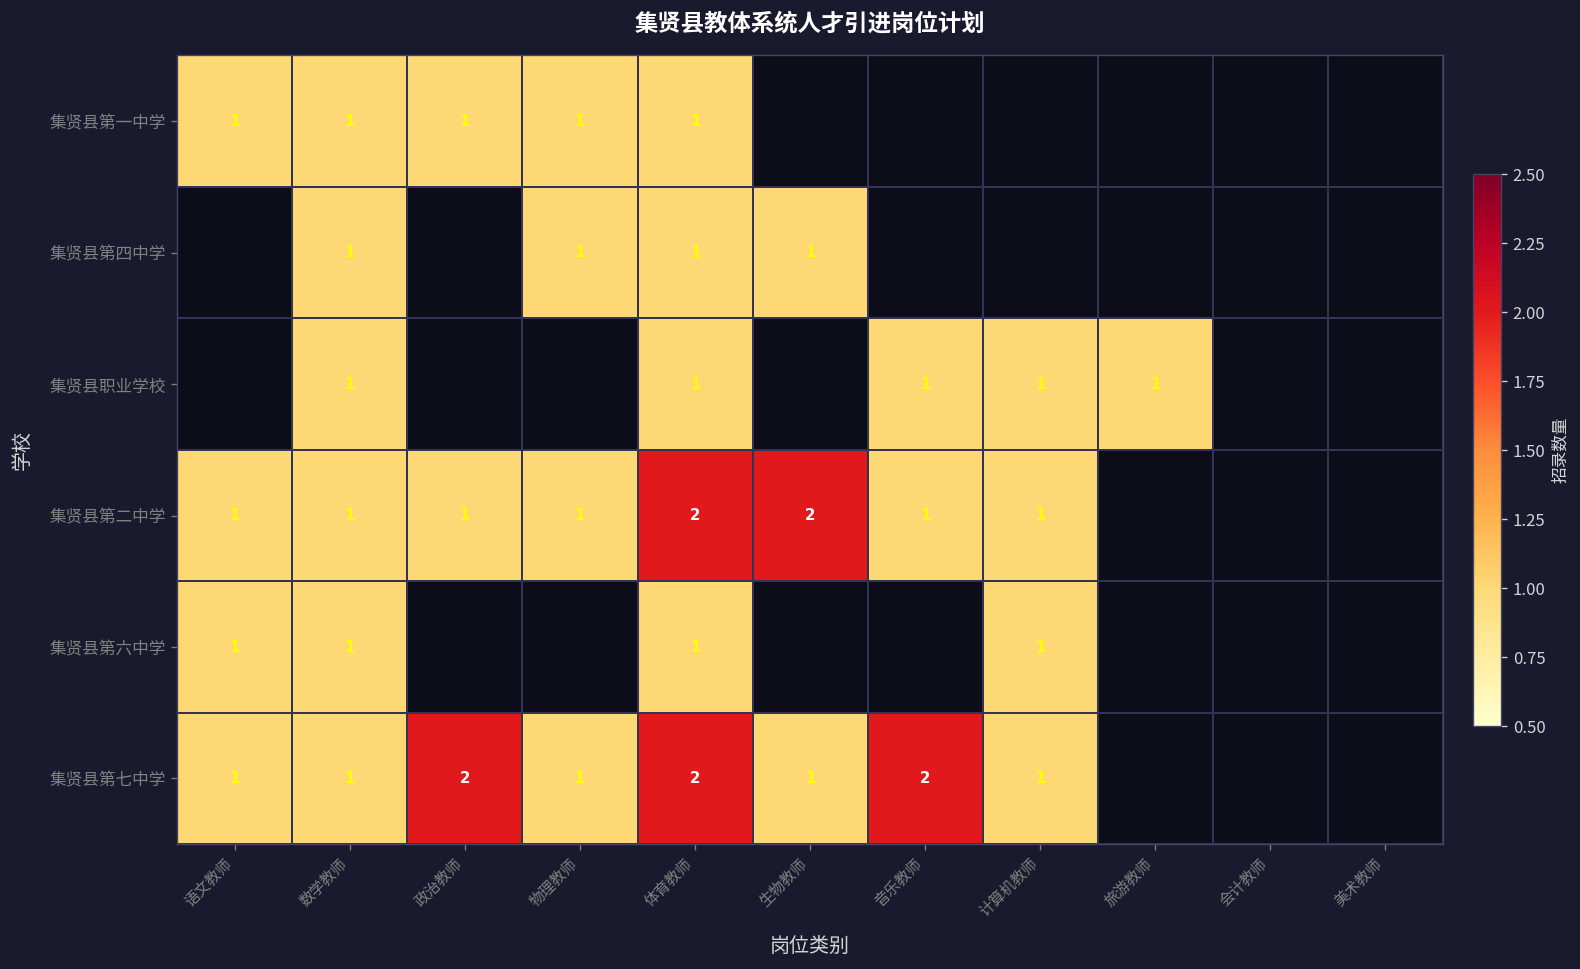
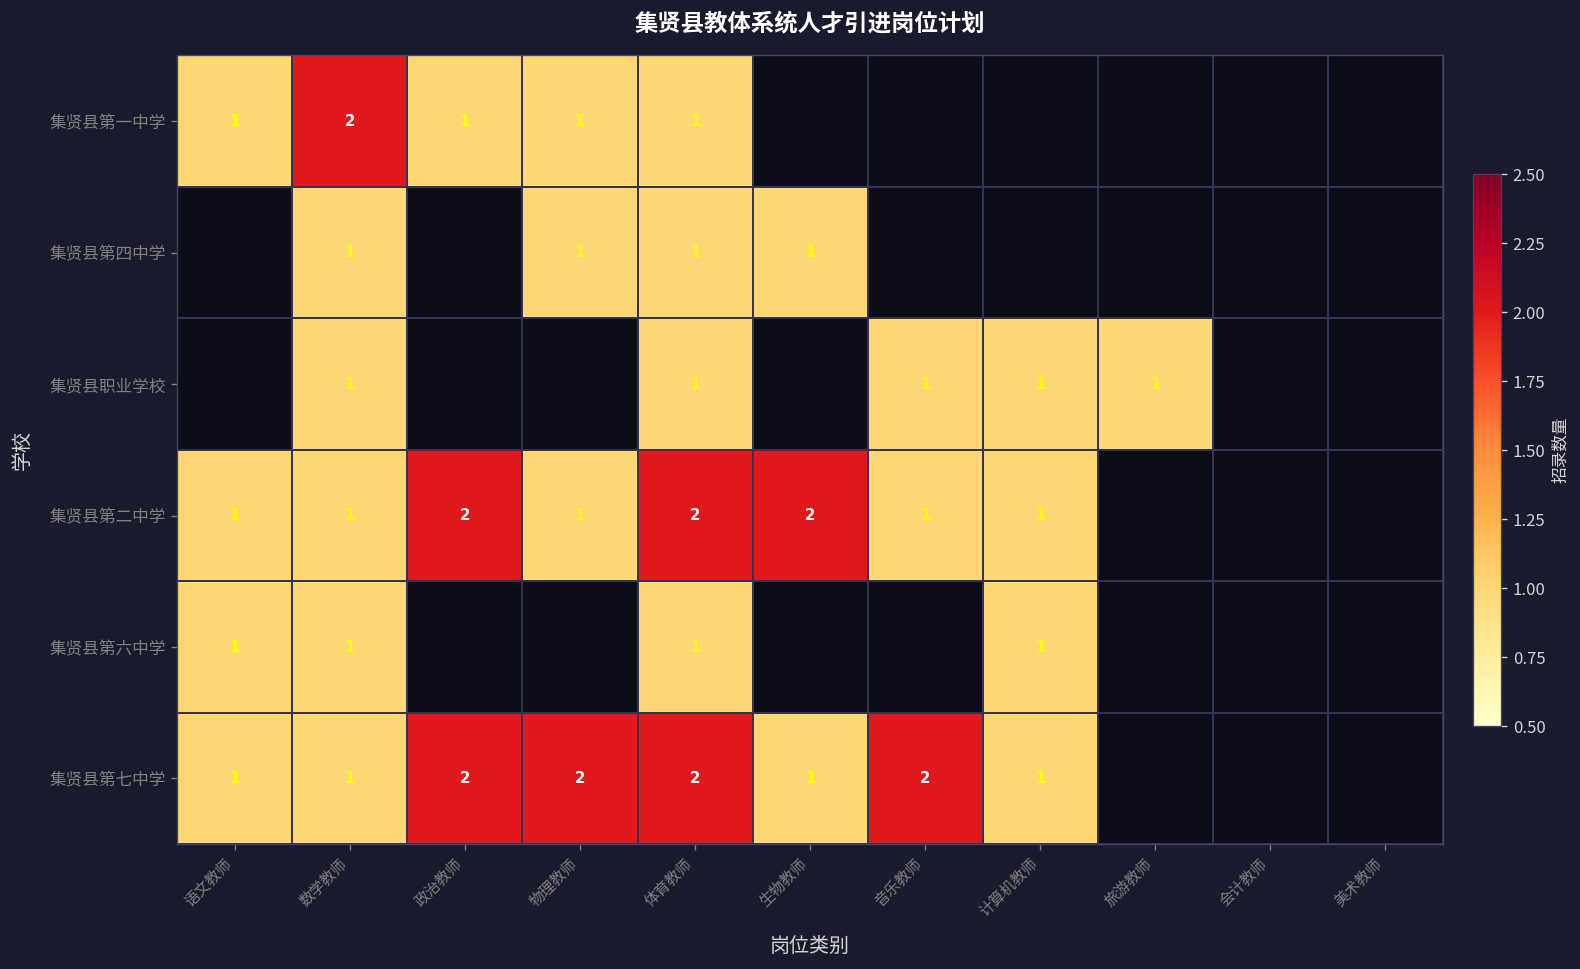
集贤县第一中学, 数学教师: 1 -> 2
集贤县第二中学, 政治教师: 1 -> 2
集贤县第七中学, 物理教师: 1 -> 2
